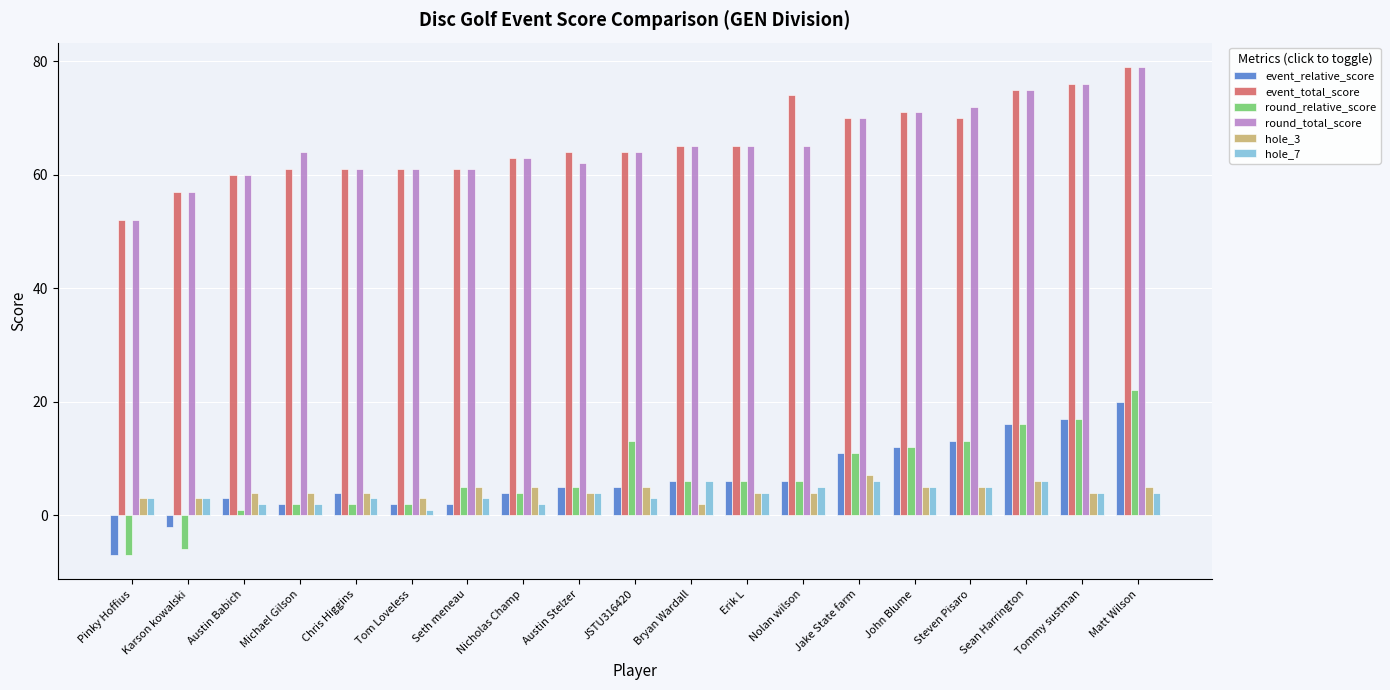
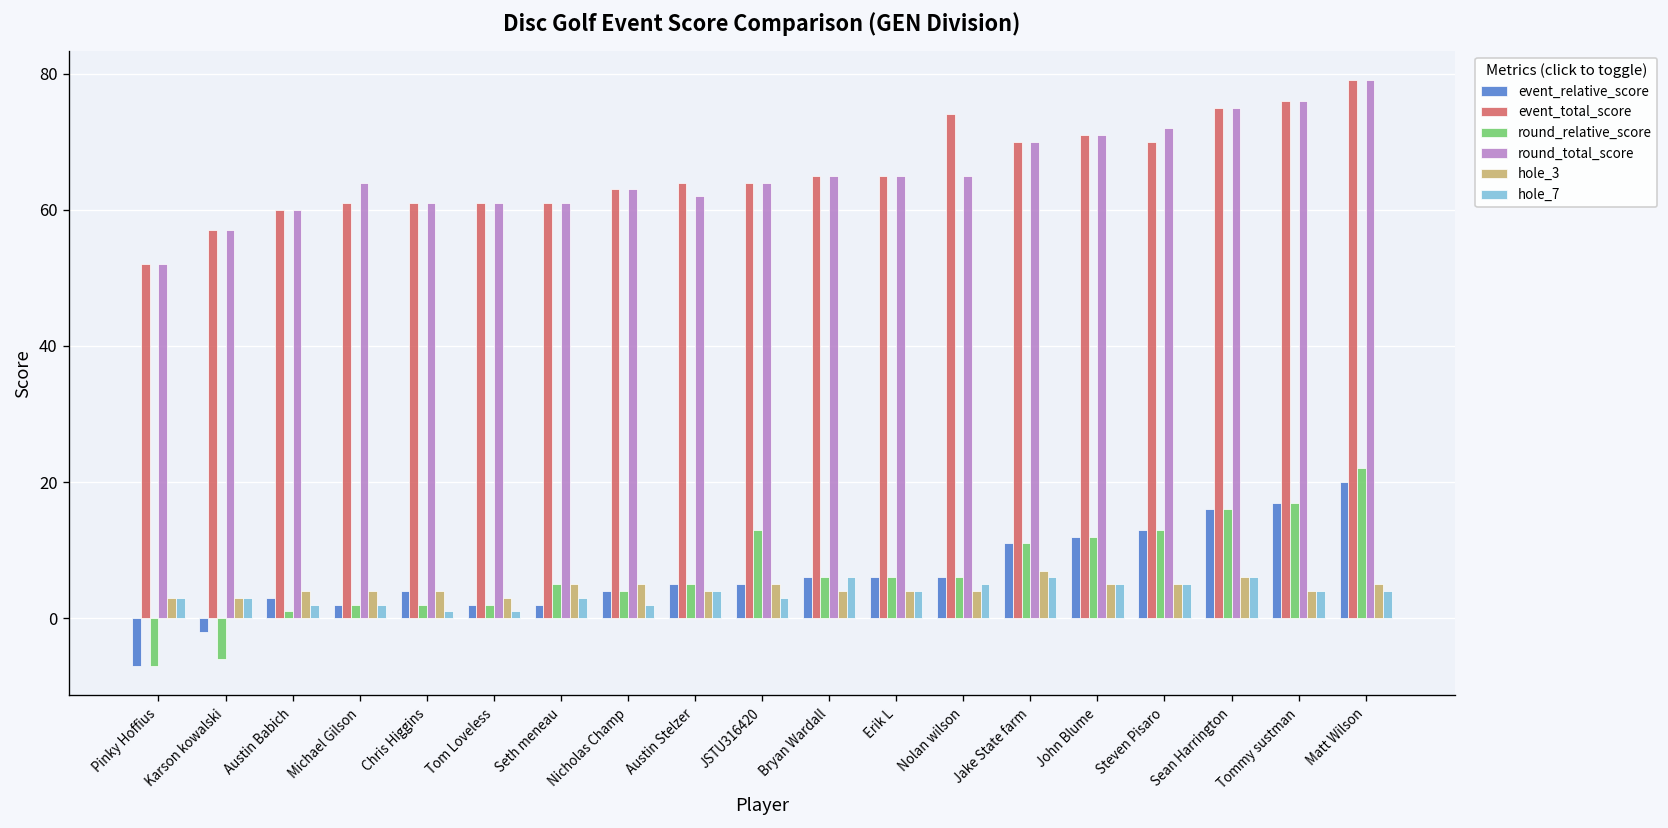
hole_7, Chris Higgins: 3 -> 1
hole_3, Bryan Wardall: 2 -> 4
